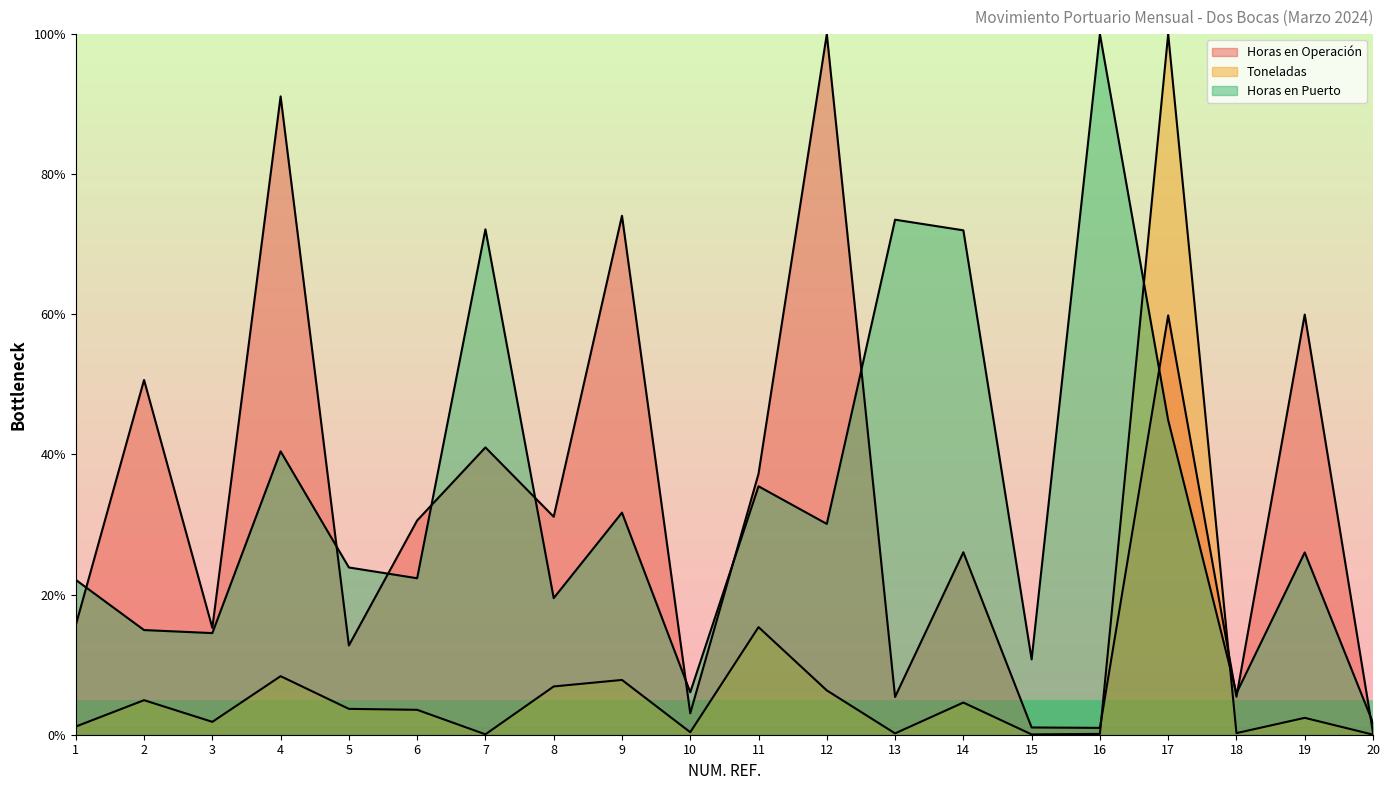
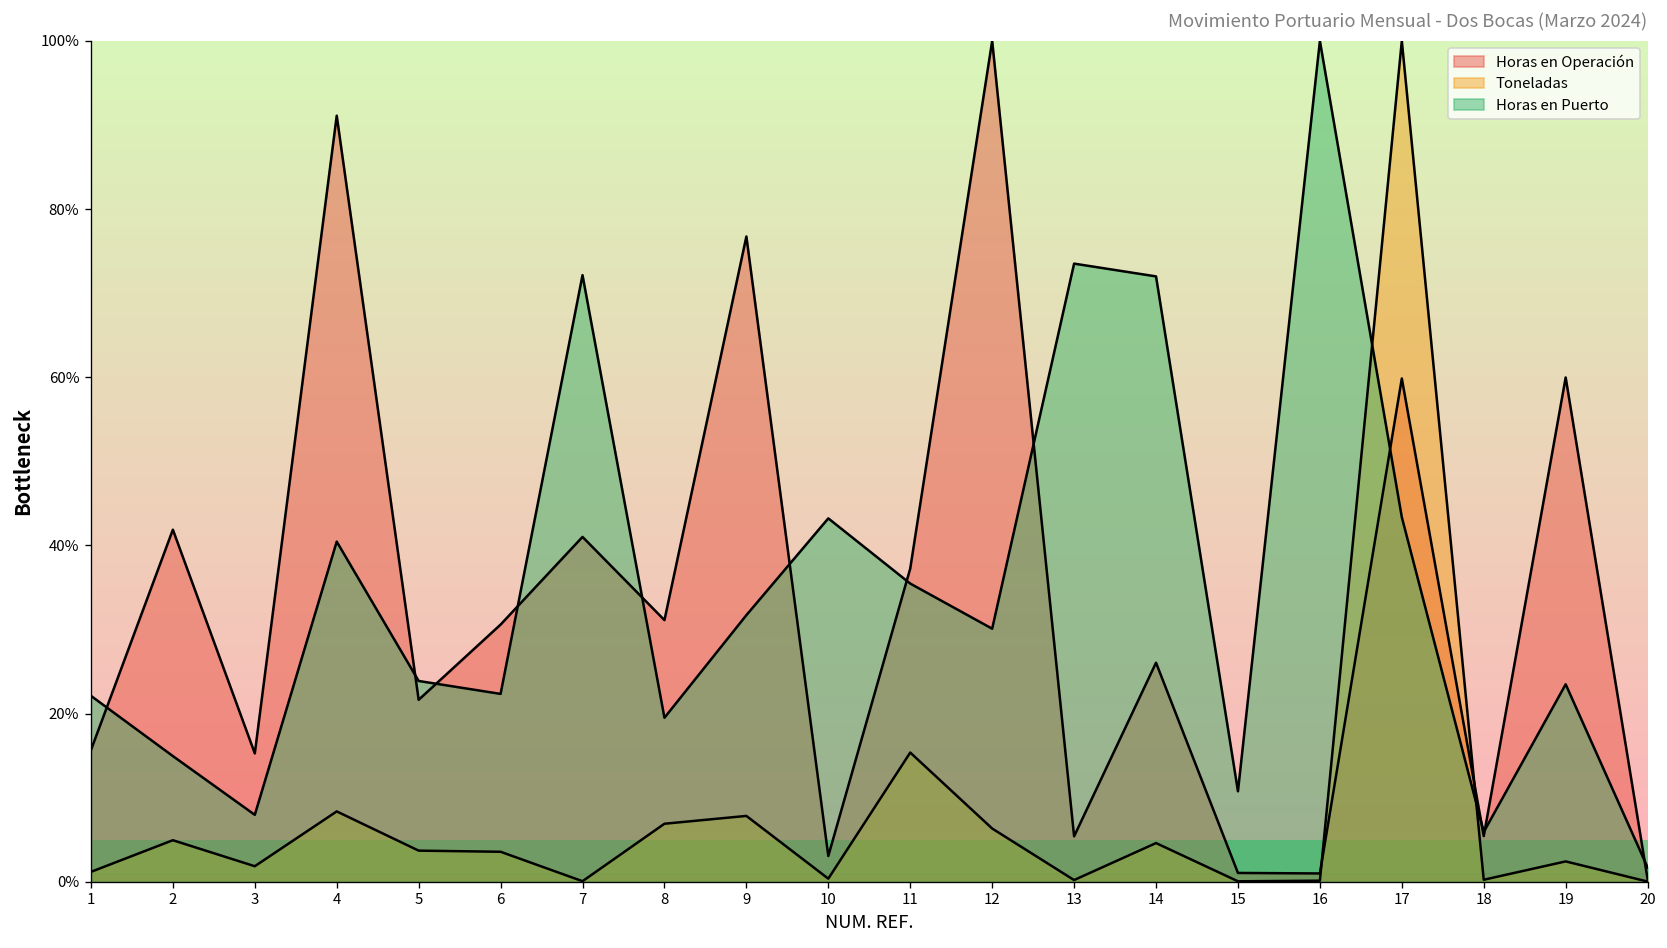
Horas en Operación, 2: 51% -> 42%
Horas en Puerto, 3: 15% -> 8%
Horas en Operación, 5: 13% -> 22%
Horas en Operación, 9: 74% -> 77%
Horas en Puerto, 10: 6% -> 43%
Horas en Puerto, 17: 45% -> 43%
Horas en Puerto, 19: 26% -> 23%
